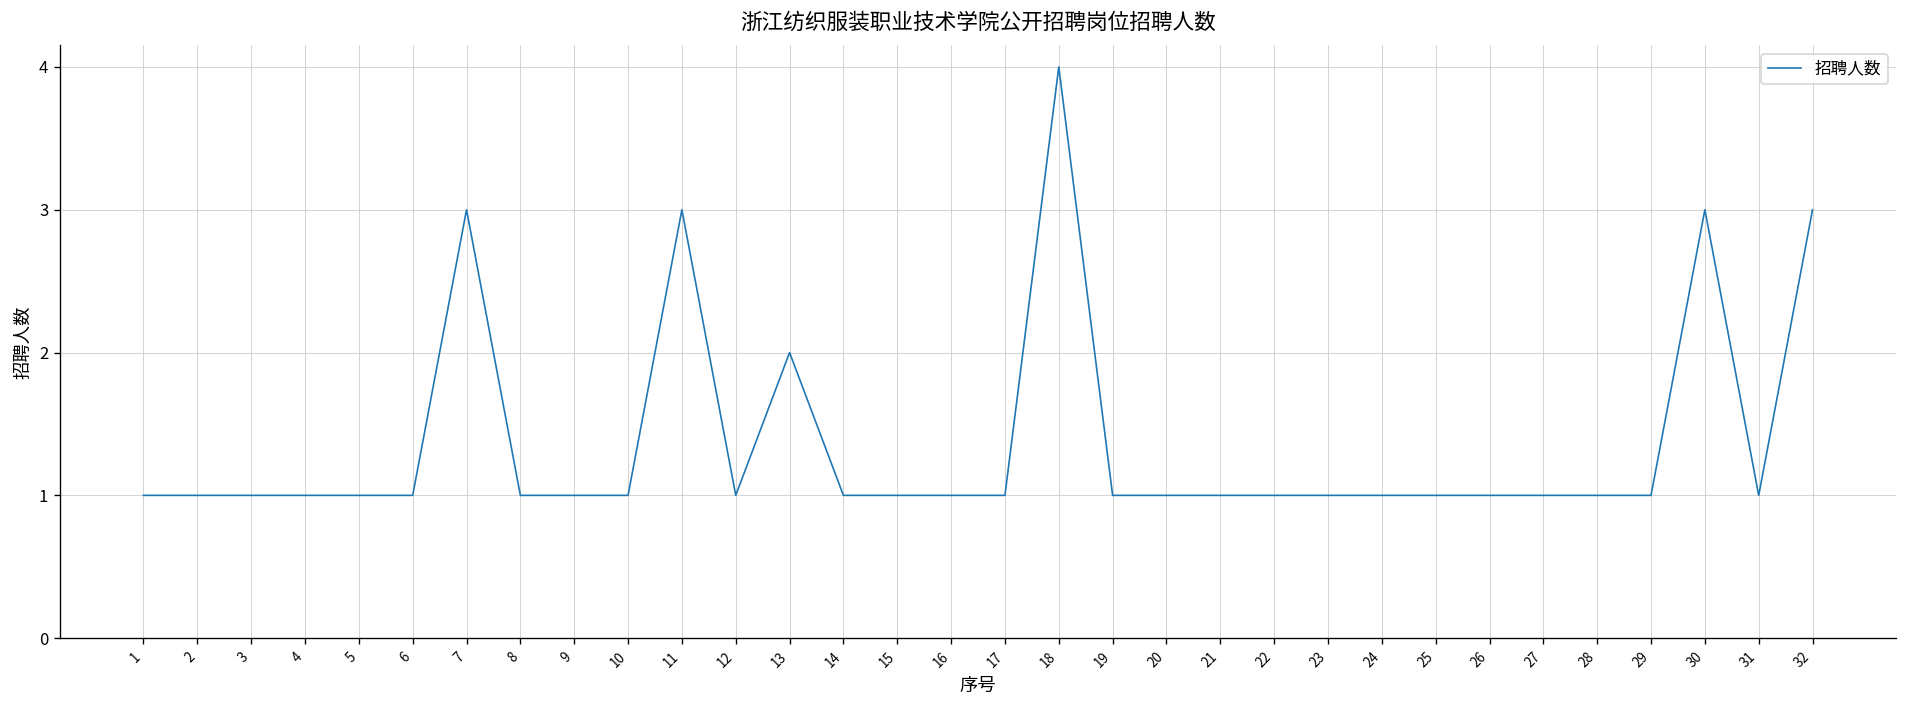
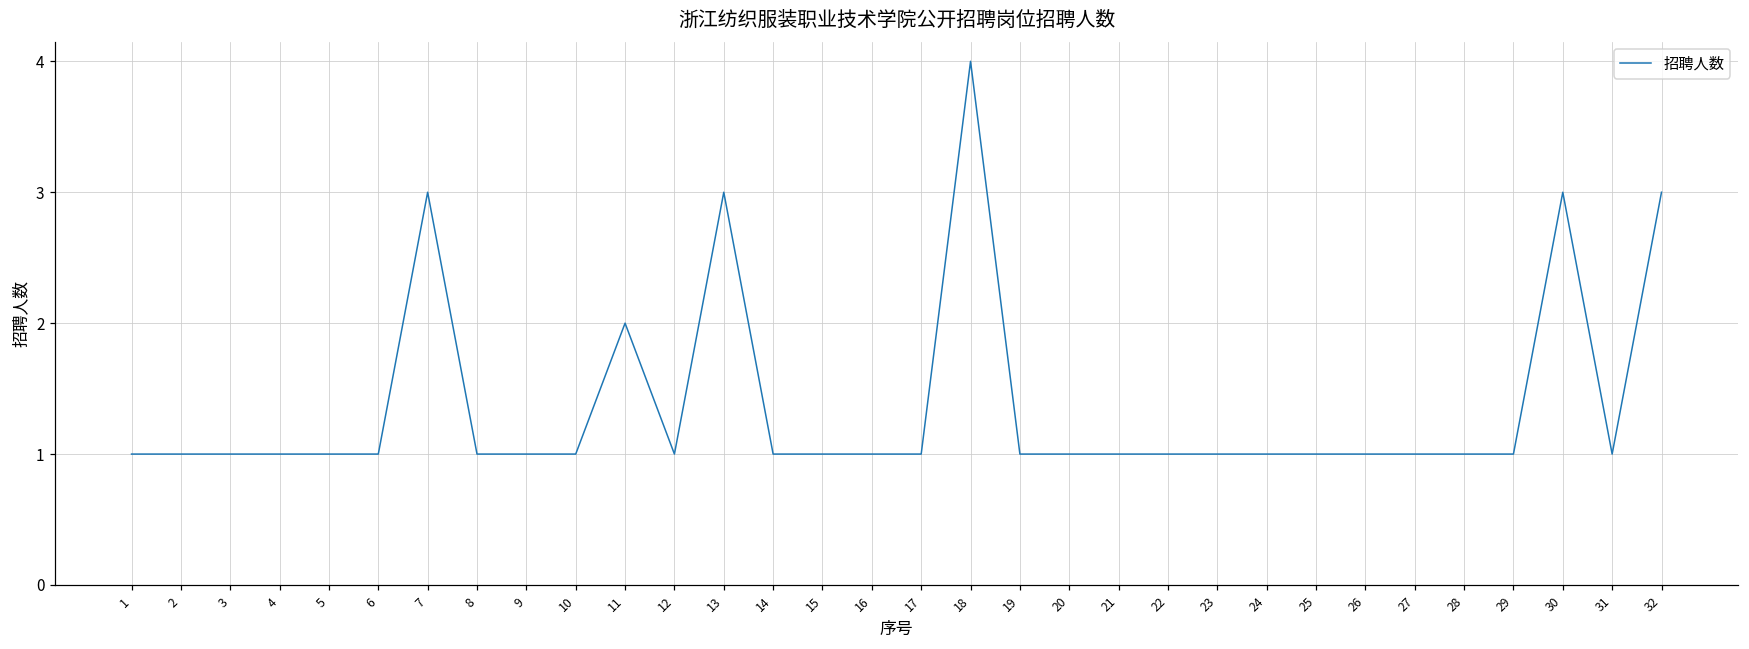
11: 3 -> 2
13: 2 -> 3
